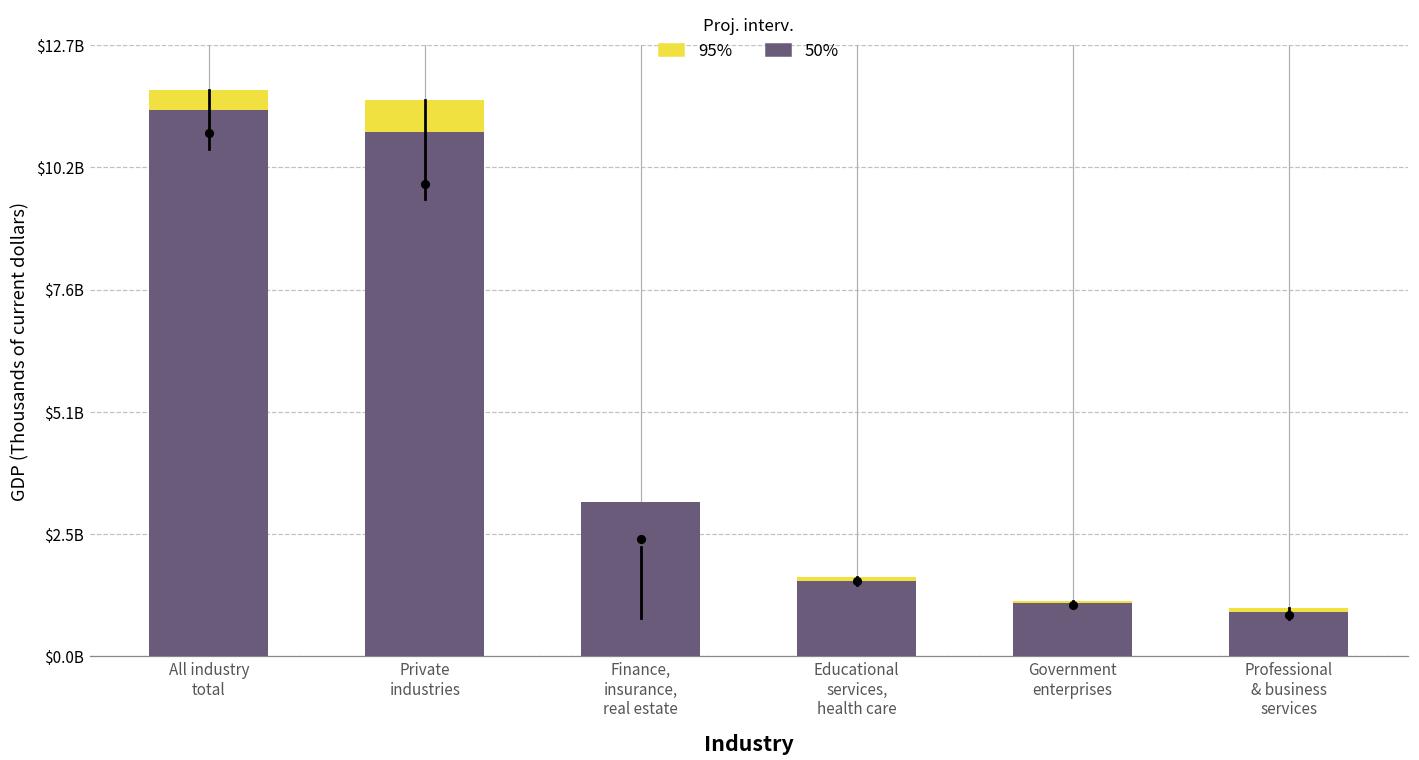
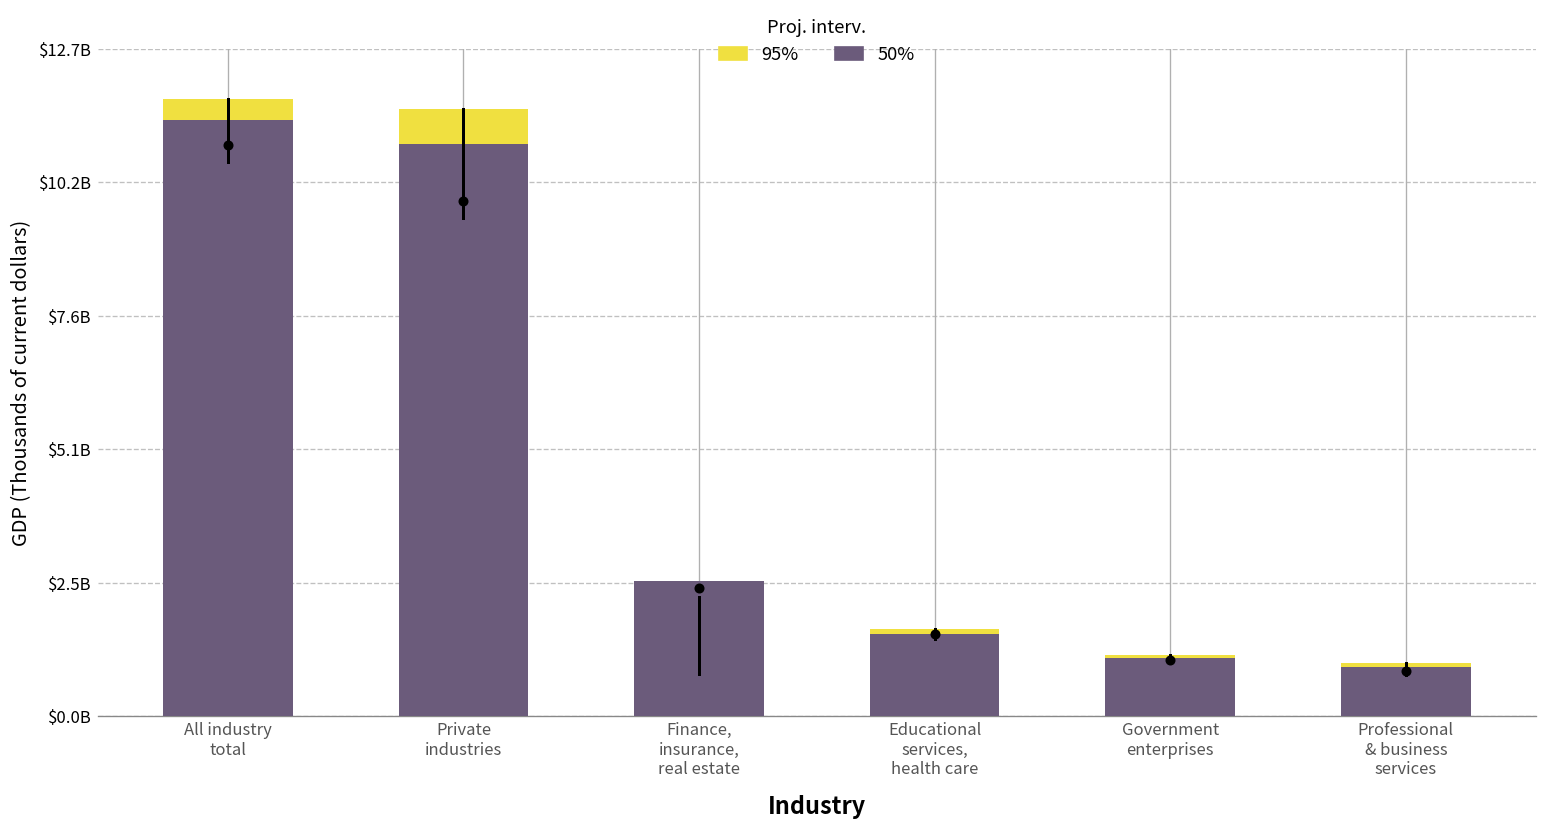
50%, Finance, insurance, real estate: $3200000000 -> $2600000000
